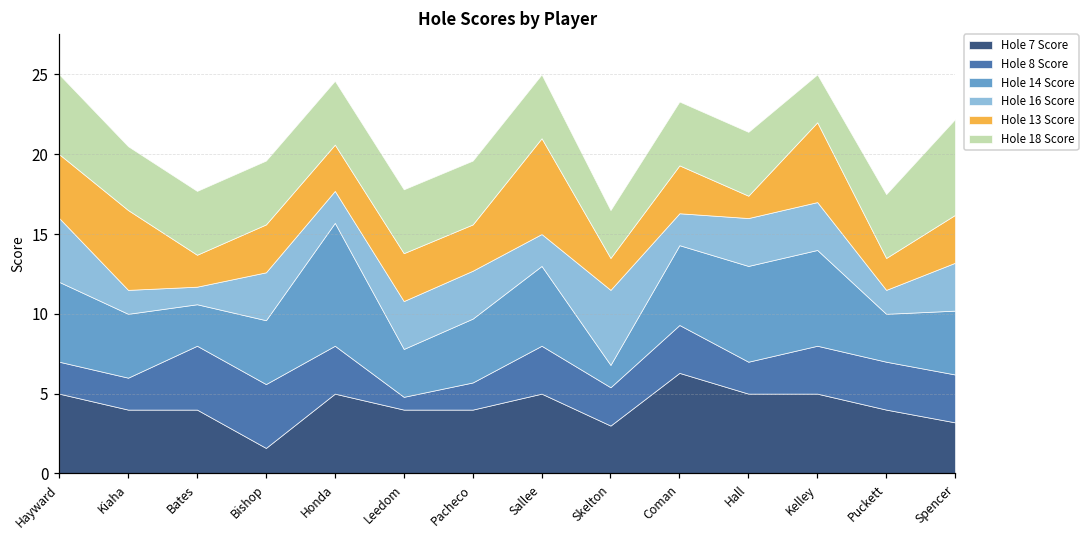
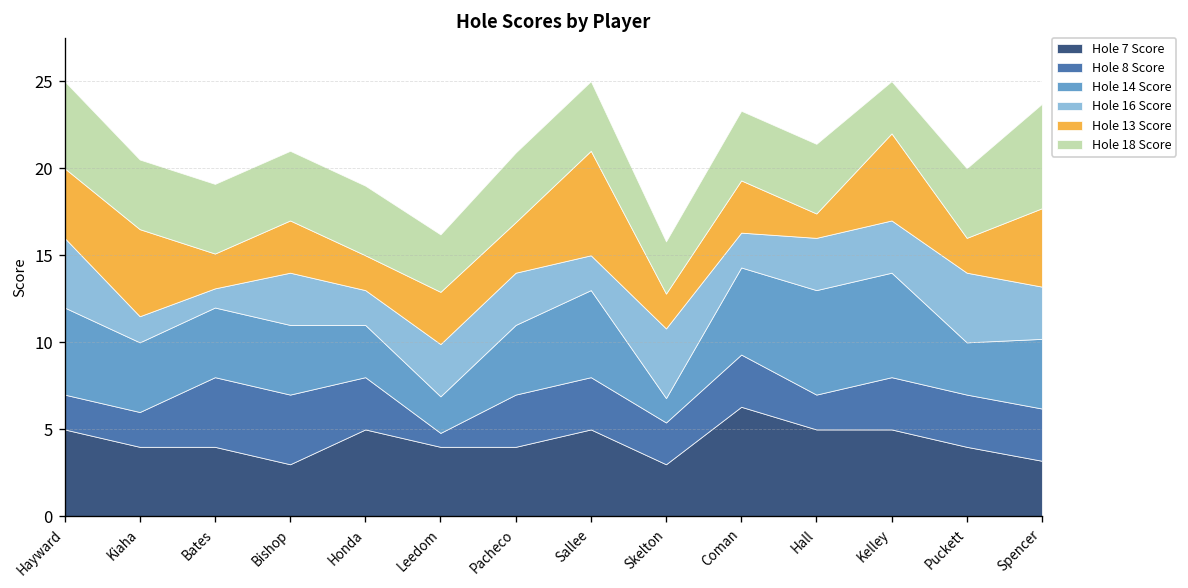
Hole 14 Score, Bates: 2.6 -> 4.0
Hole 7 Score, Bishop: 1.6 -> 3.0
Hole 14 Score, Honda: 7.7 -> 3.0
Hole 13 Score, Honda: 2.9 -> 2.0
Hole 14 Score, Leedom: 3.0 -> 2.1
Hole 18 Score, Leedom: 4.0 -> 3.3
Hole 8 Score, Pacheco: 1.7 -> 3.0
Hole 16 Score, Skelton: 4.7 -> 4.0
Hole 16 Score, Puckett: 1.5 -> 4.0
Hole 13 Score, Spencer: 3.0 -> 4.5
